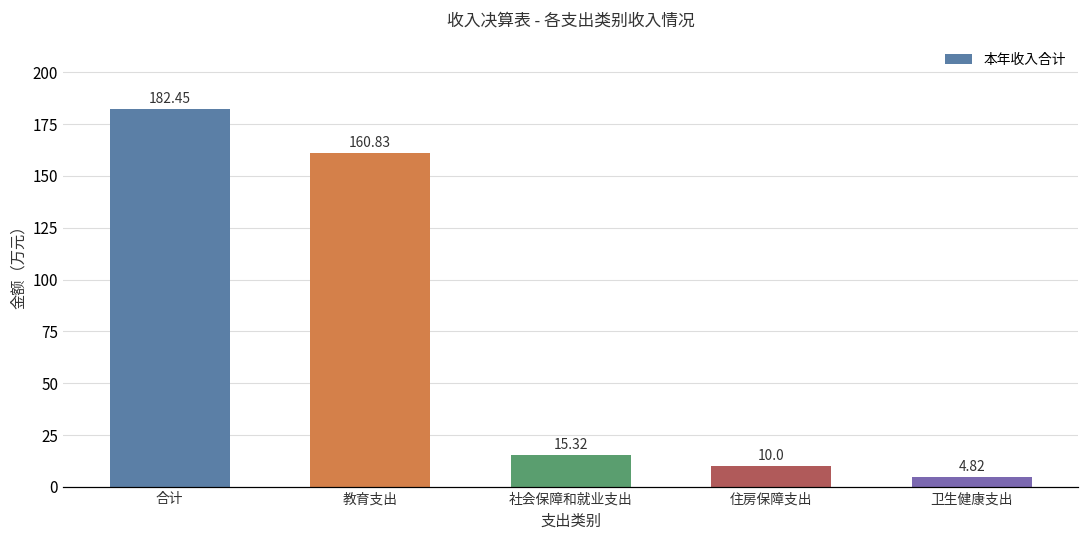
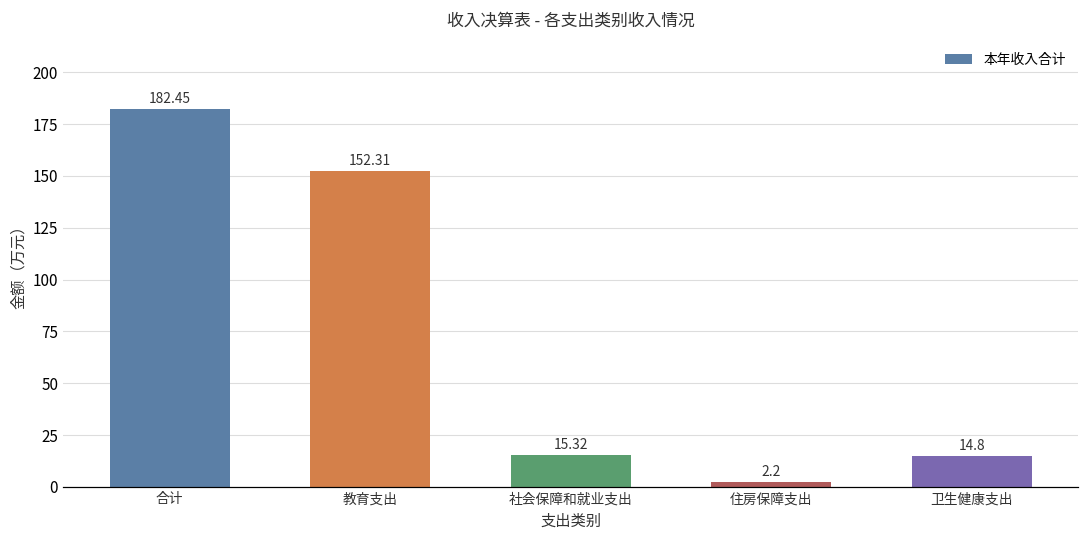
教育支出: 160.83 -> 152.31
住房保障支出: 10.0 -> 2.2
卫生健康支出: 4.82 -> 14.8
